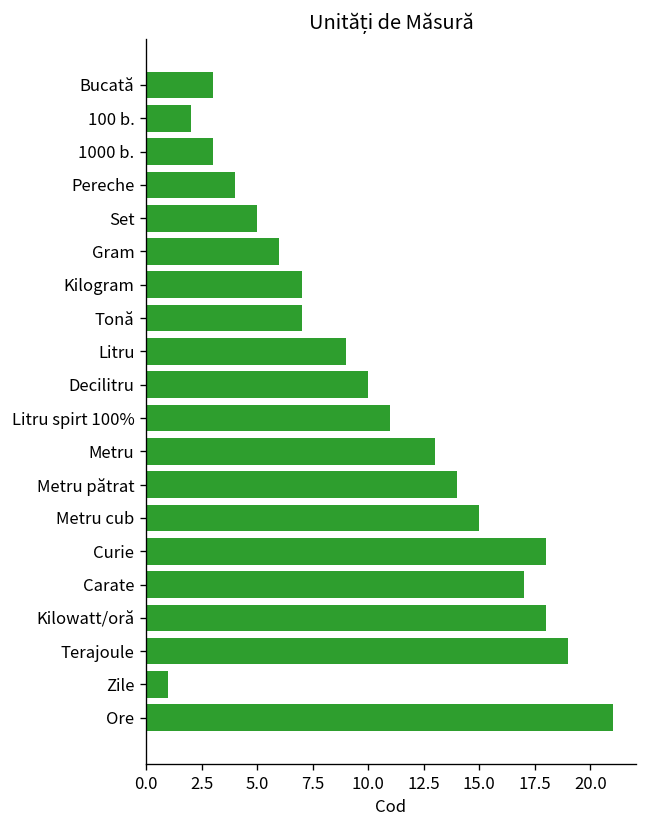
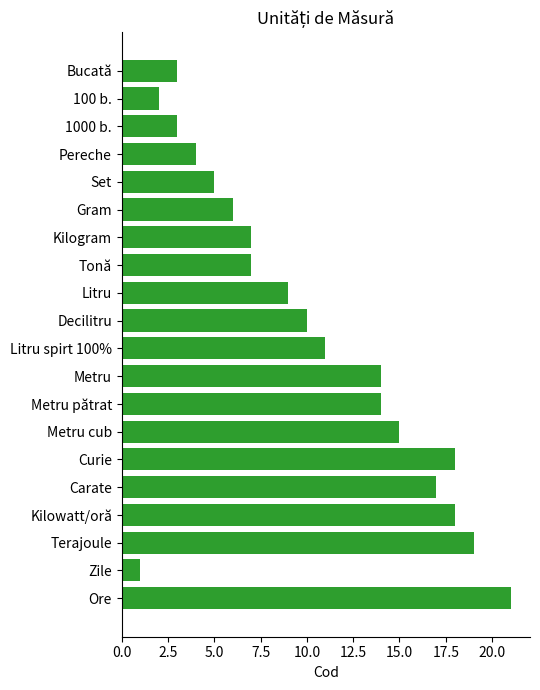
Metru: 13 -> 14
